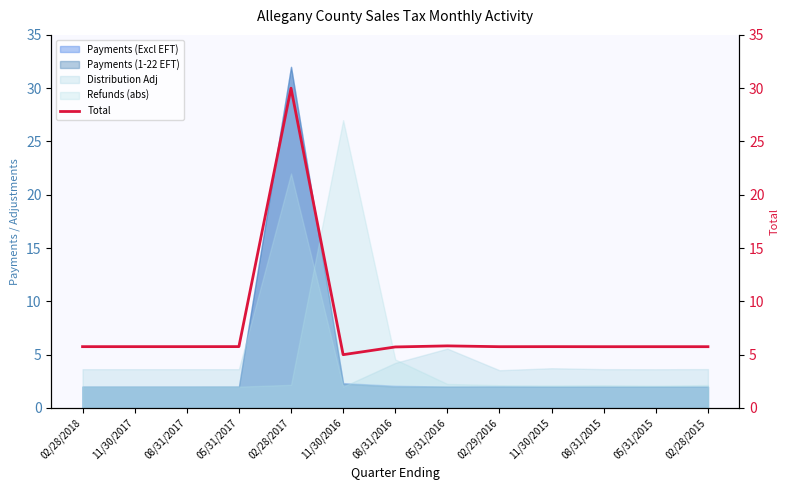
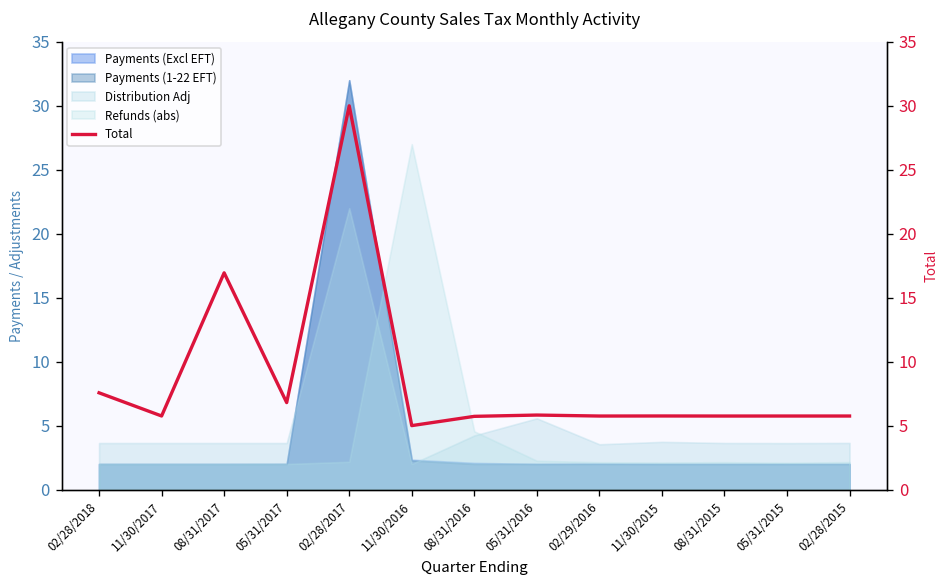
Total, 02/28/2018: 5.8 -> 7.6
Total, 08/31/2017: 5.8 -> 16.9
Total, 05/31/2017: 5.8 -> 6.8
